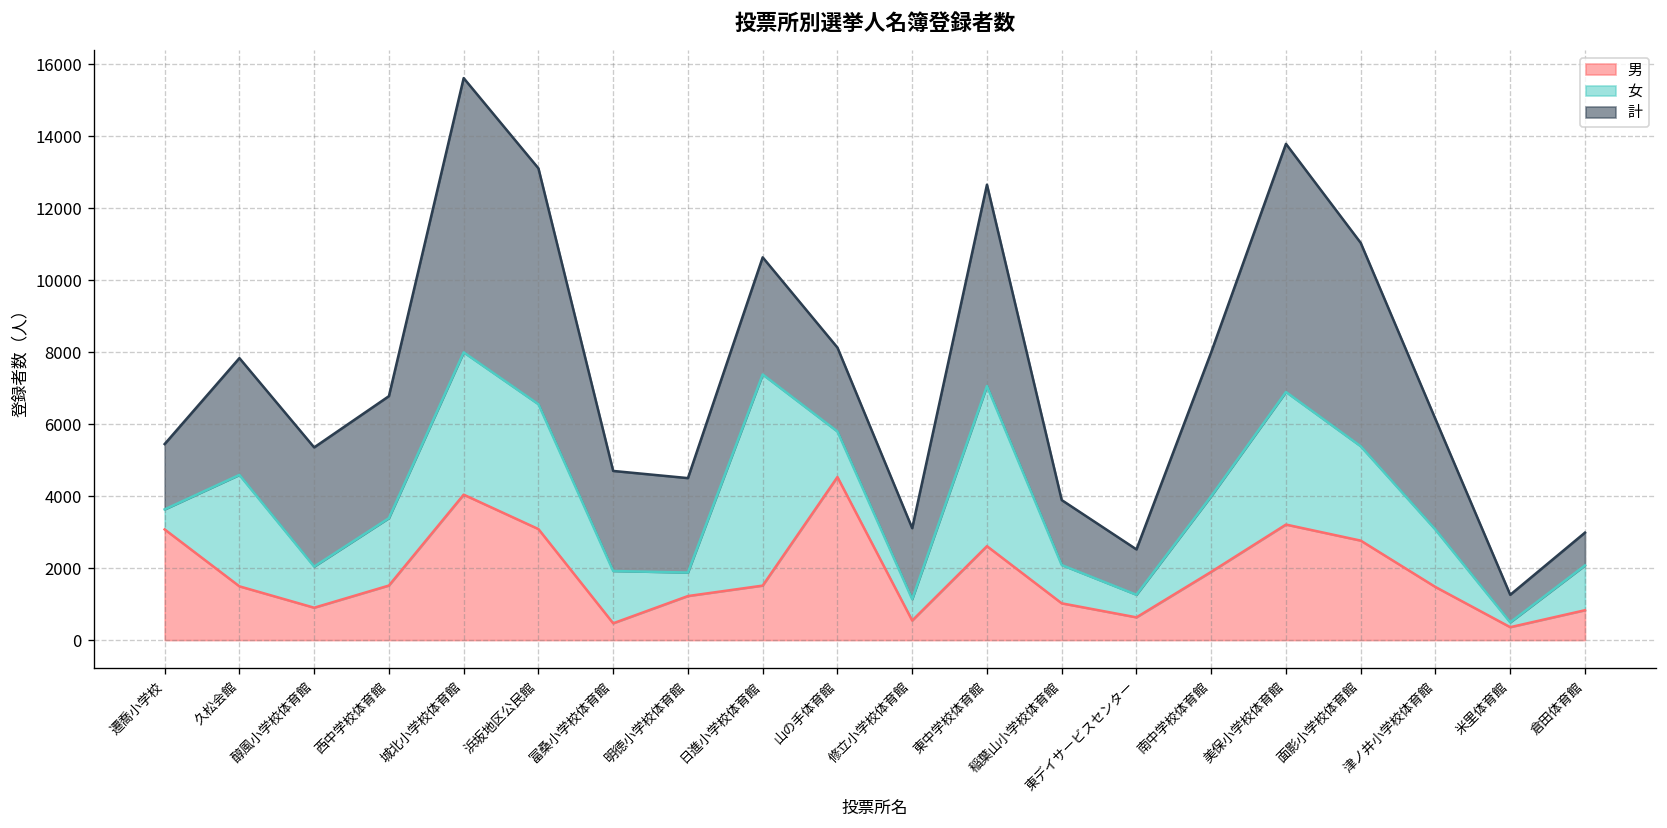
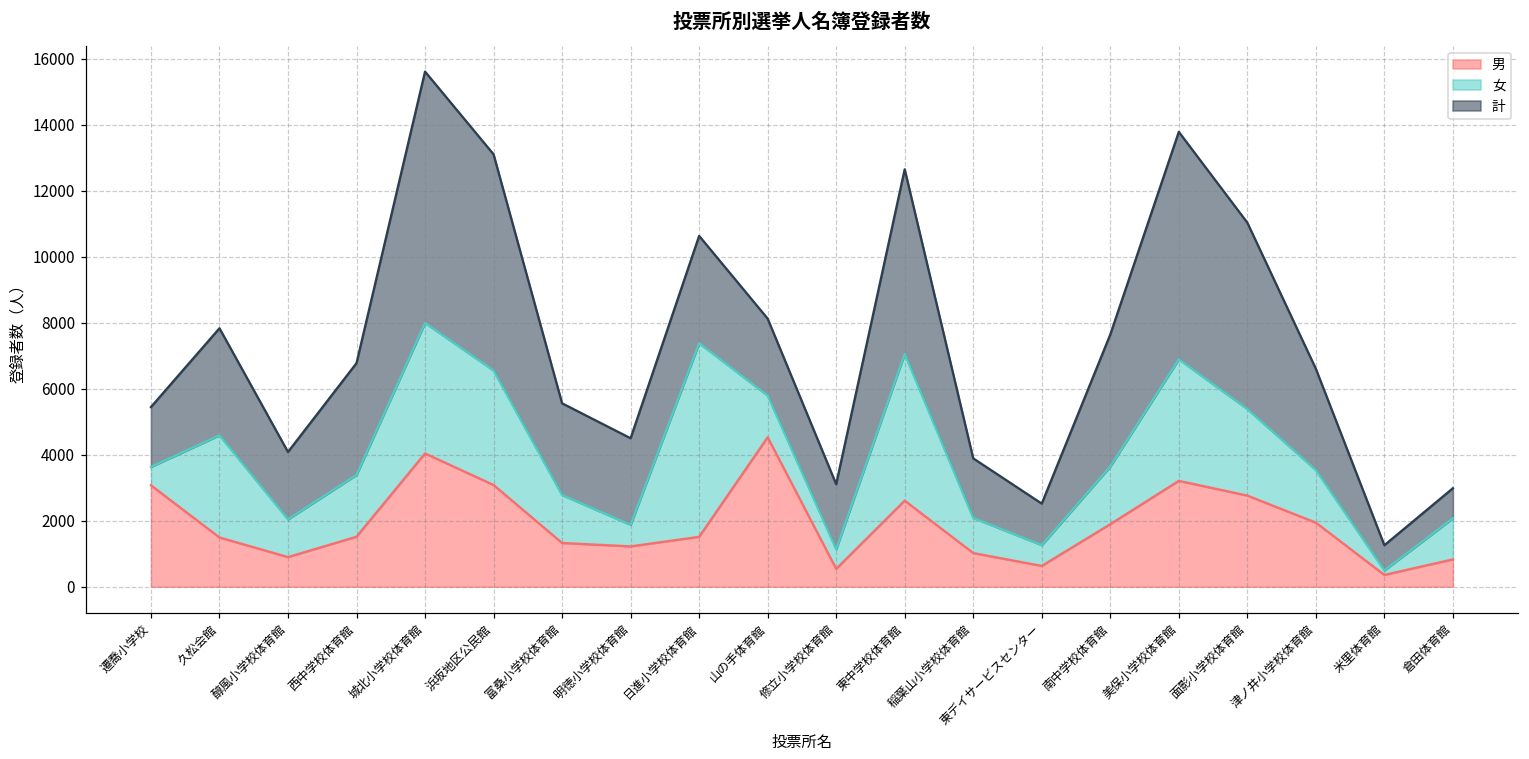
計, 醇風小学校体育館: 3300 -> 2000
男, 富桑小学校体育館: 500 -> 1300
女, 南中学校体育館: 2100 -> 1700
男, 津ノ井小学校体育館: 1500 -> 1900
